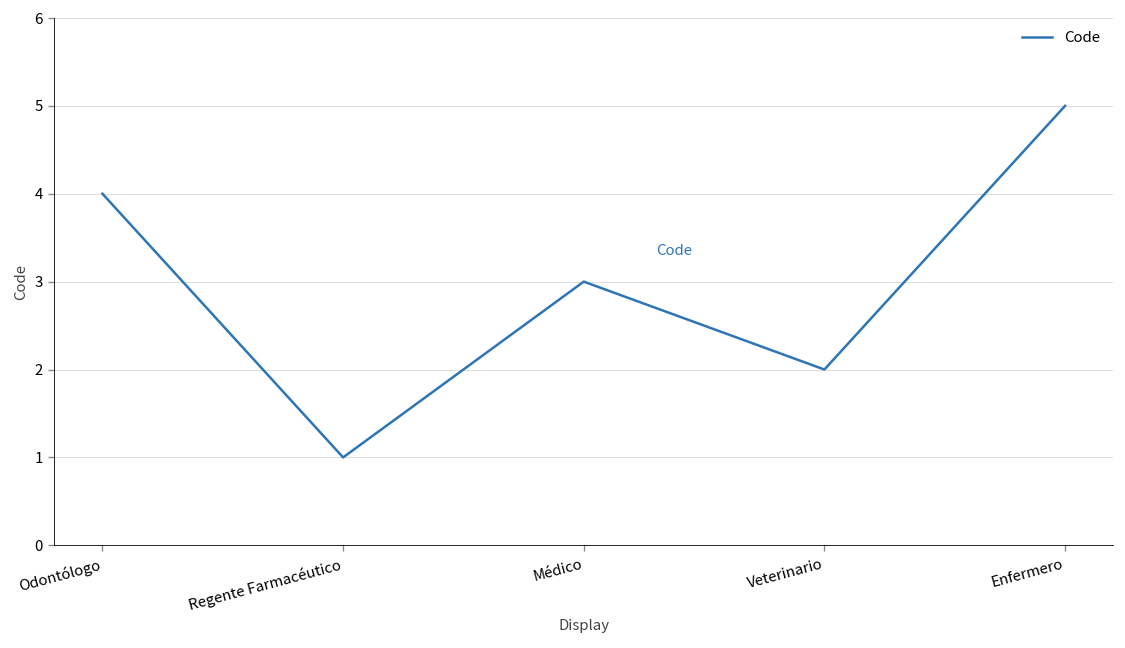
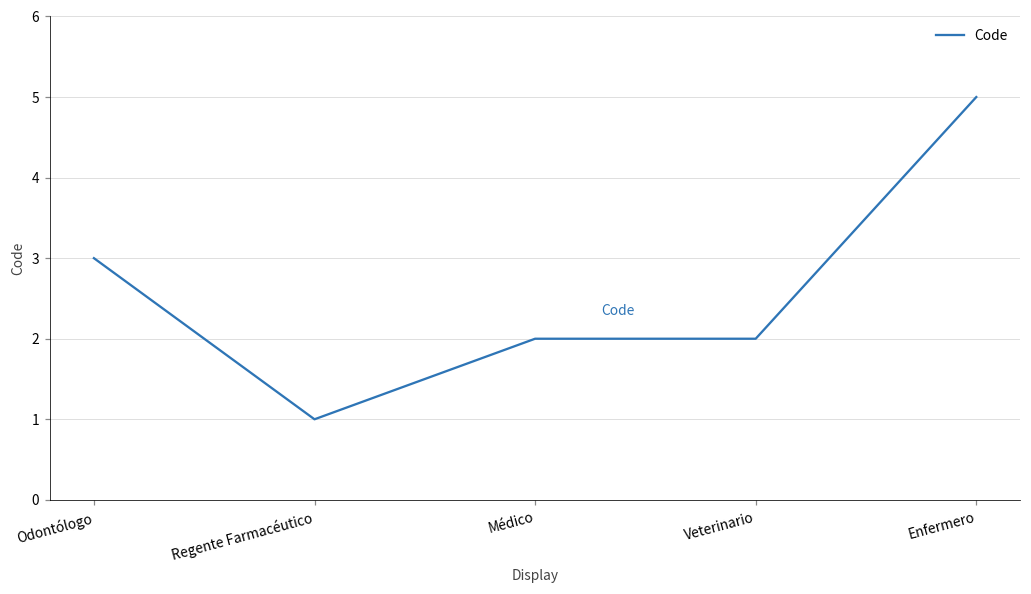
Odontólogo: 4 -> 3
Médico: 3 -> 2
